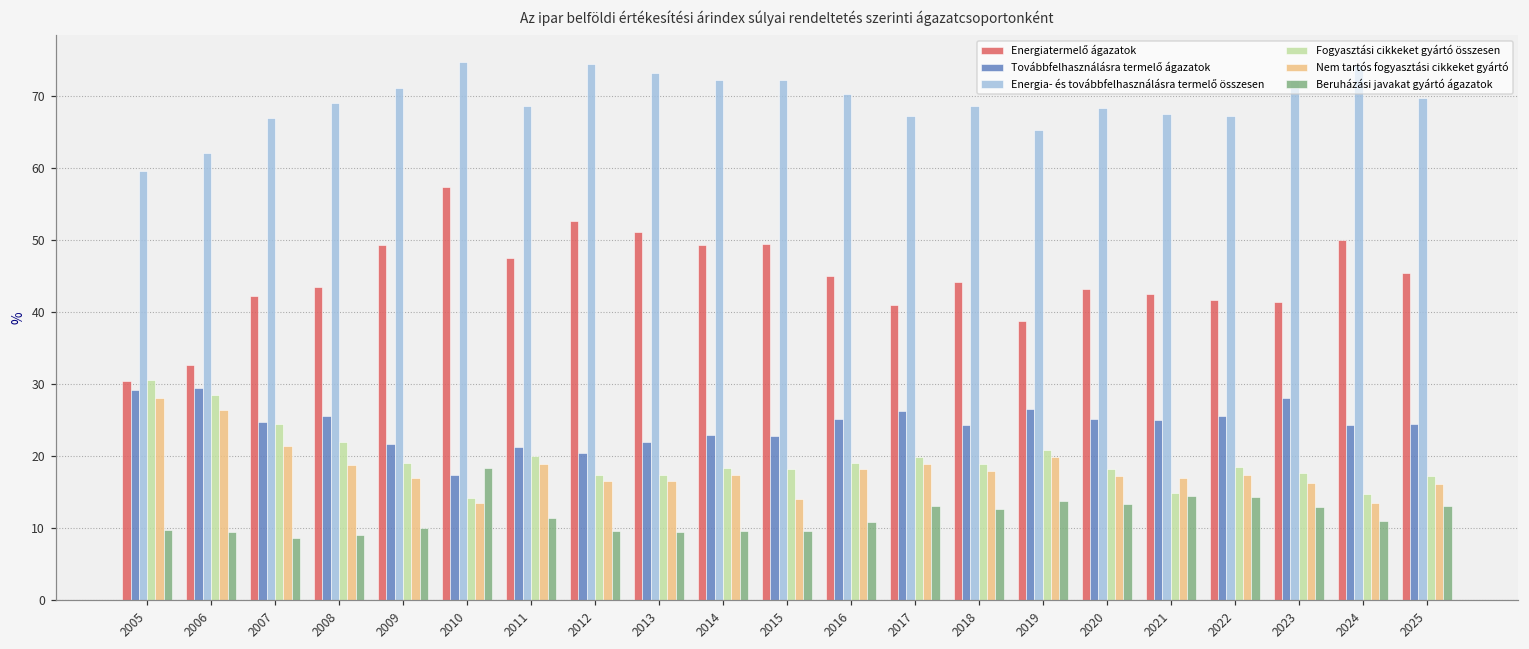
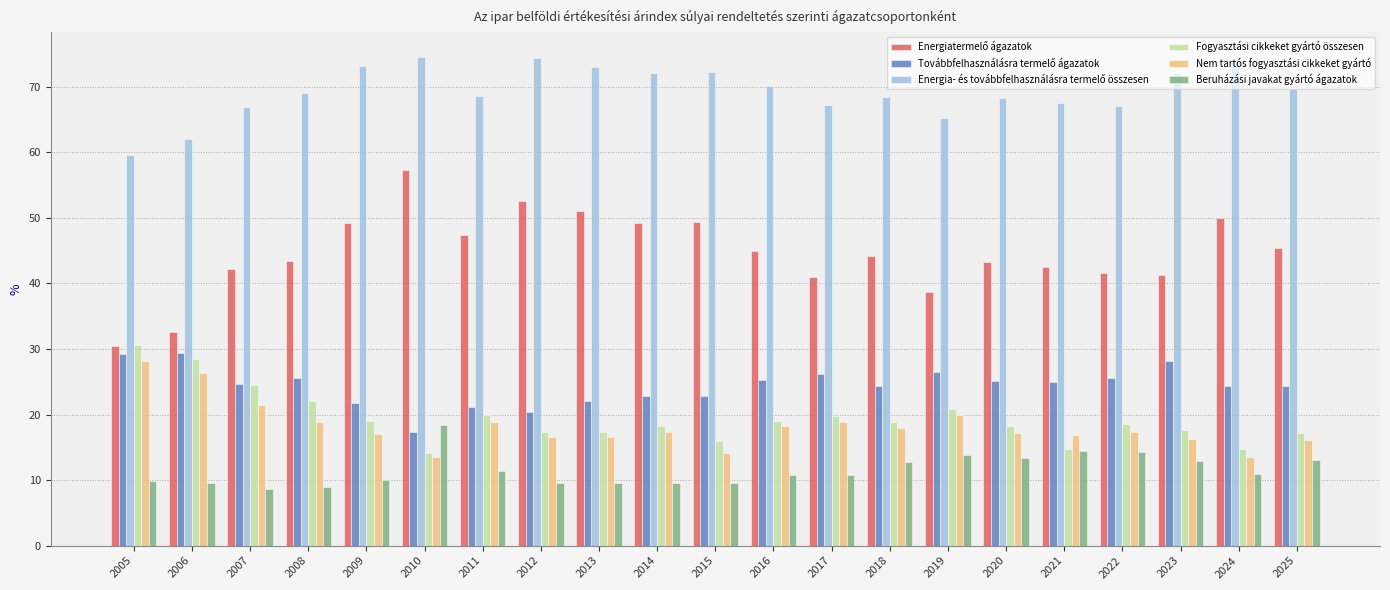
Energia- és továbbfelhasználásra termelő összesen, 2009: 71 -> 73
Fogyasztási cikkeket gyártó összesen, 2015: 18 -> 16
Beruházási javakat gyártó ágazatok, 2017: 13 -> 11
